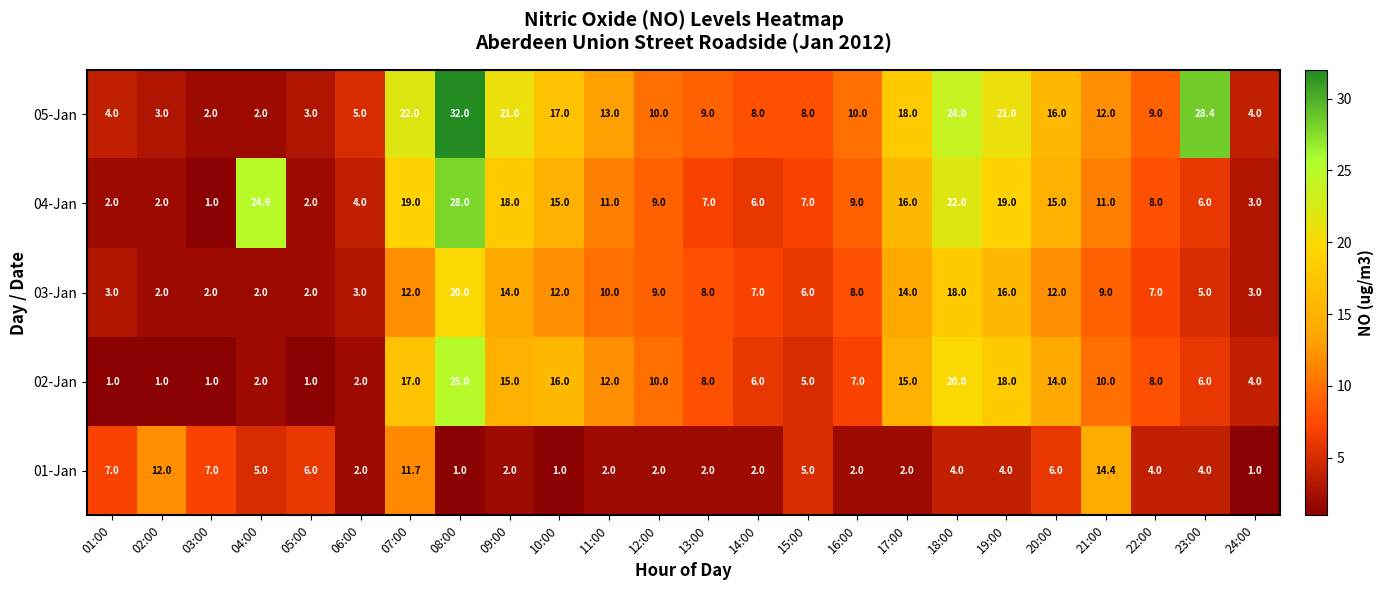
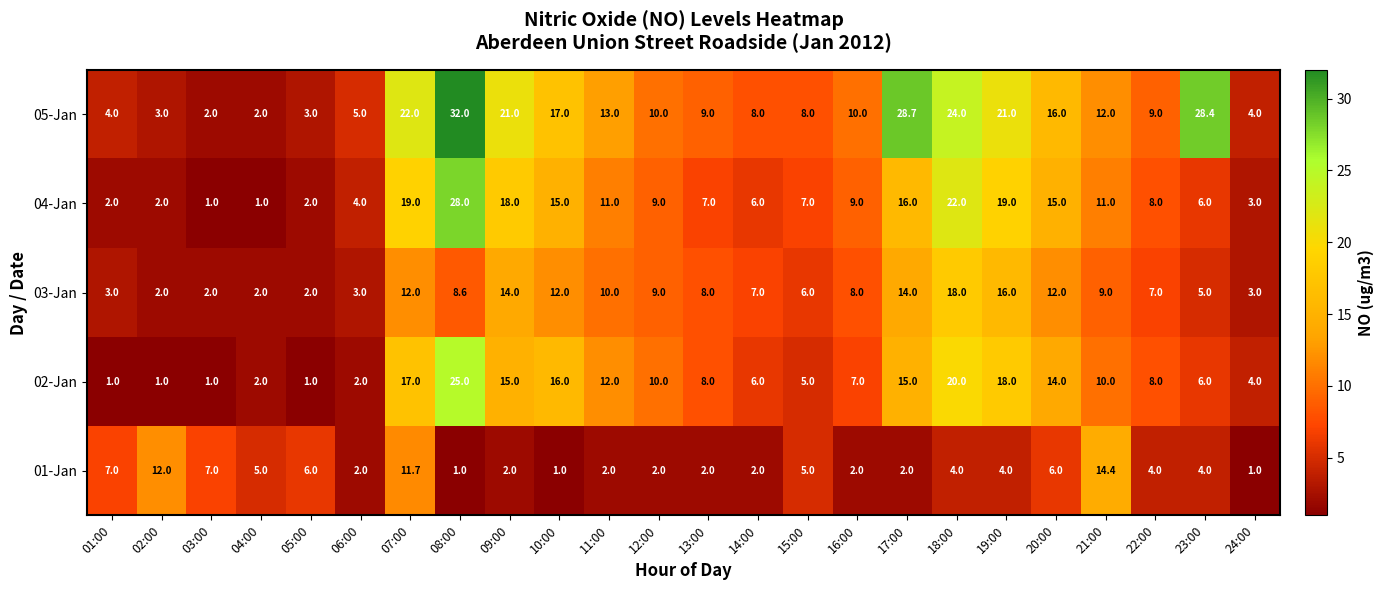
05-Jan, 17:00: 18.0 -> 28.7
04-Jan, 04:00: 24.9 -> 1.0
03-Jan, 08:00: 20.0 -> 8.6
